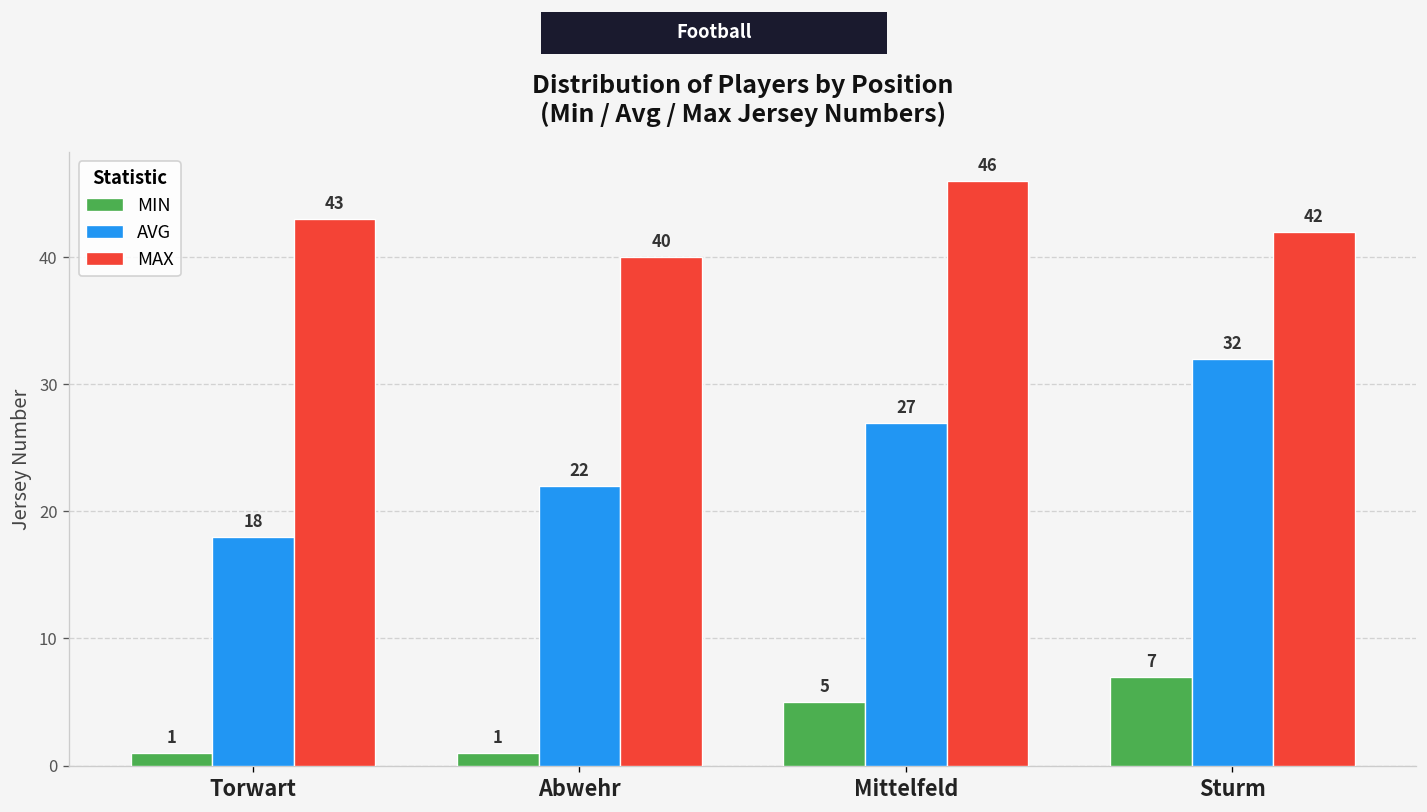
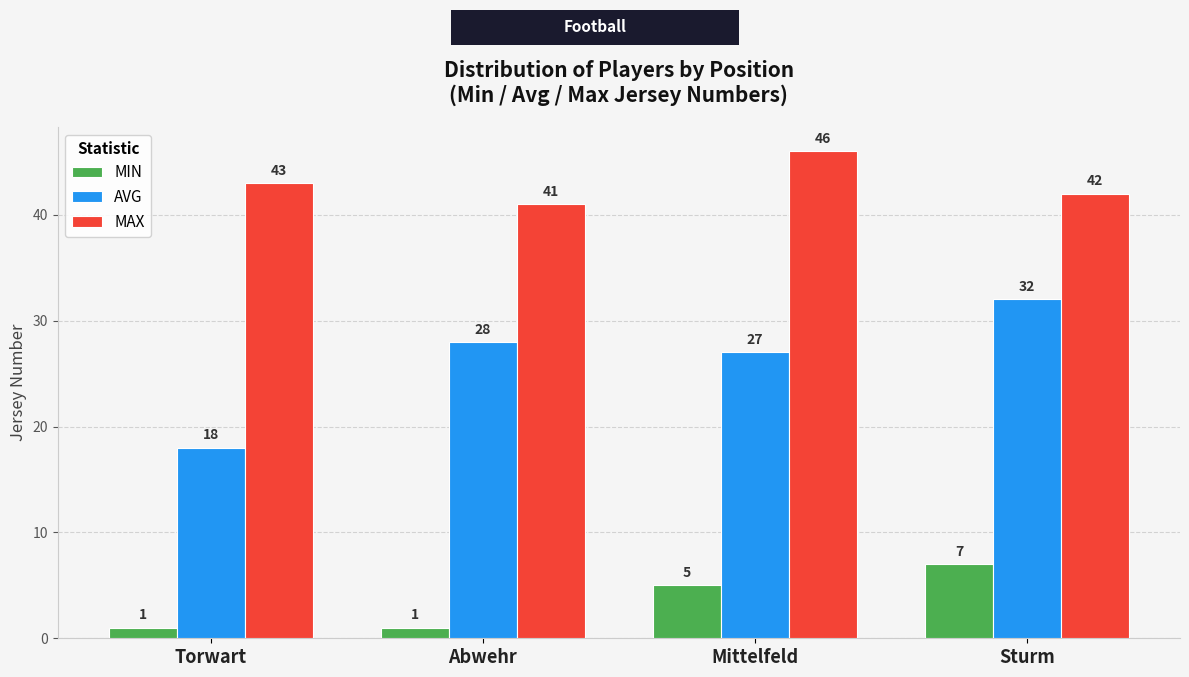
AVG, Abwehr: 22 -> 28
MAX, Abwehr: 40 -> 41
